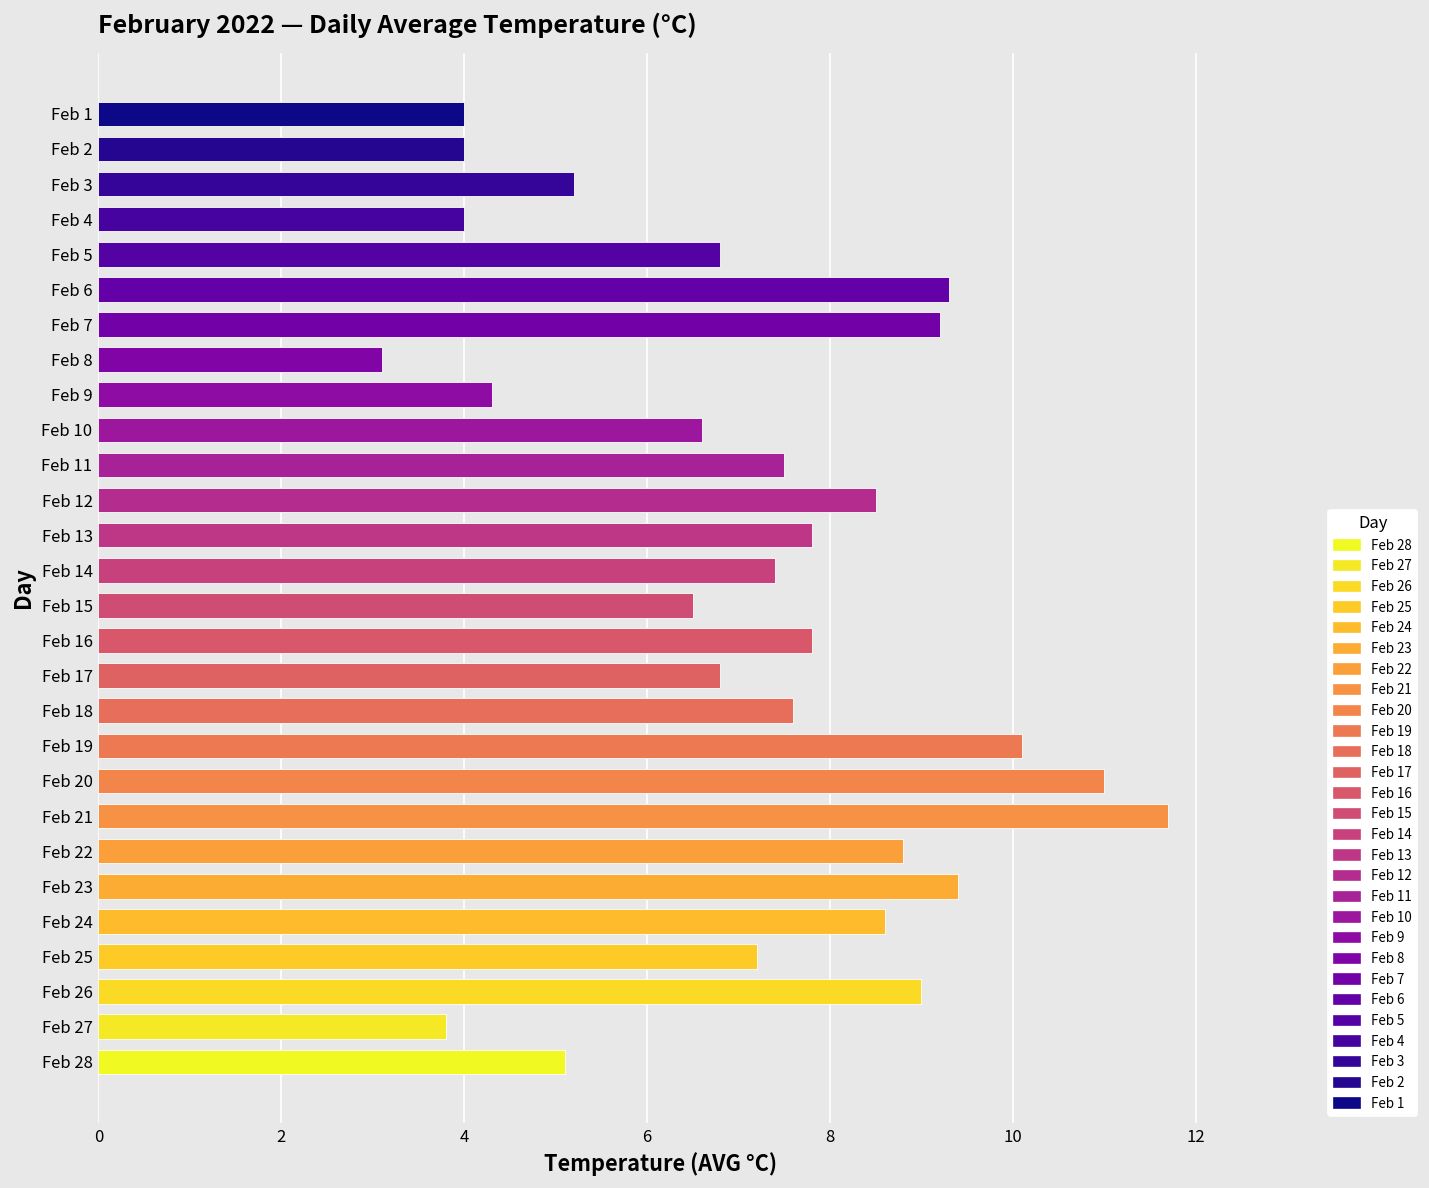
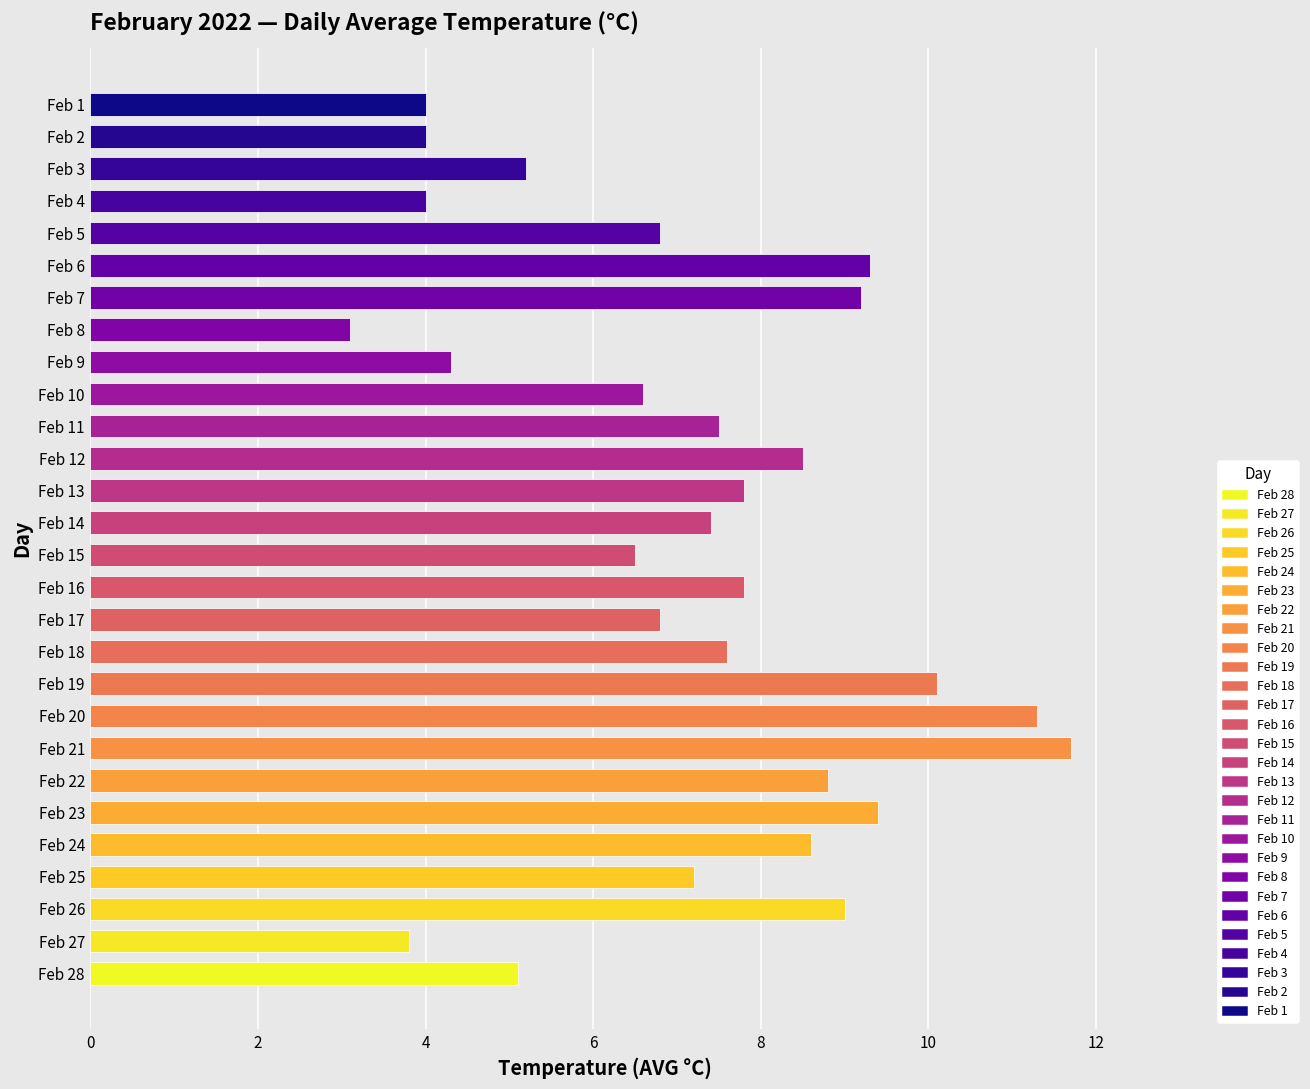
Feb 20: 11.0 -> 11.3
